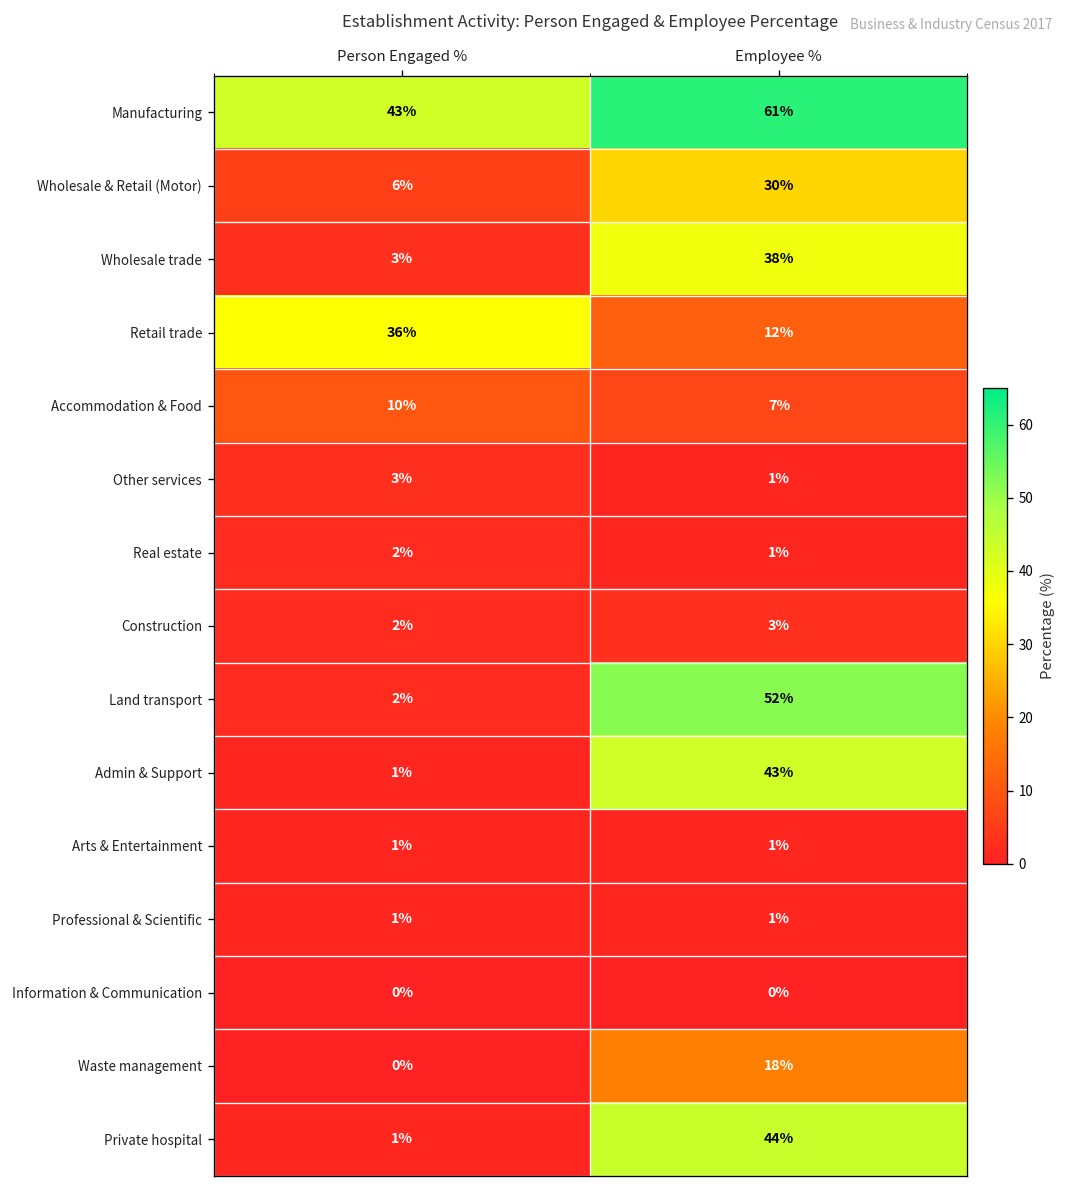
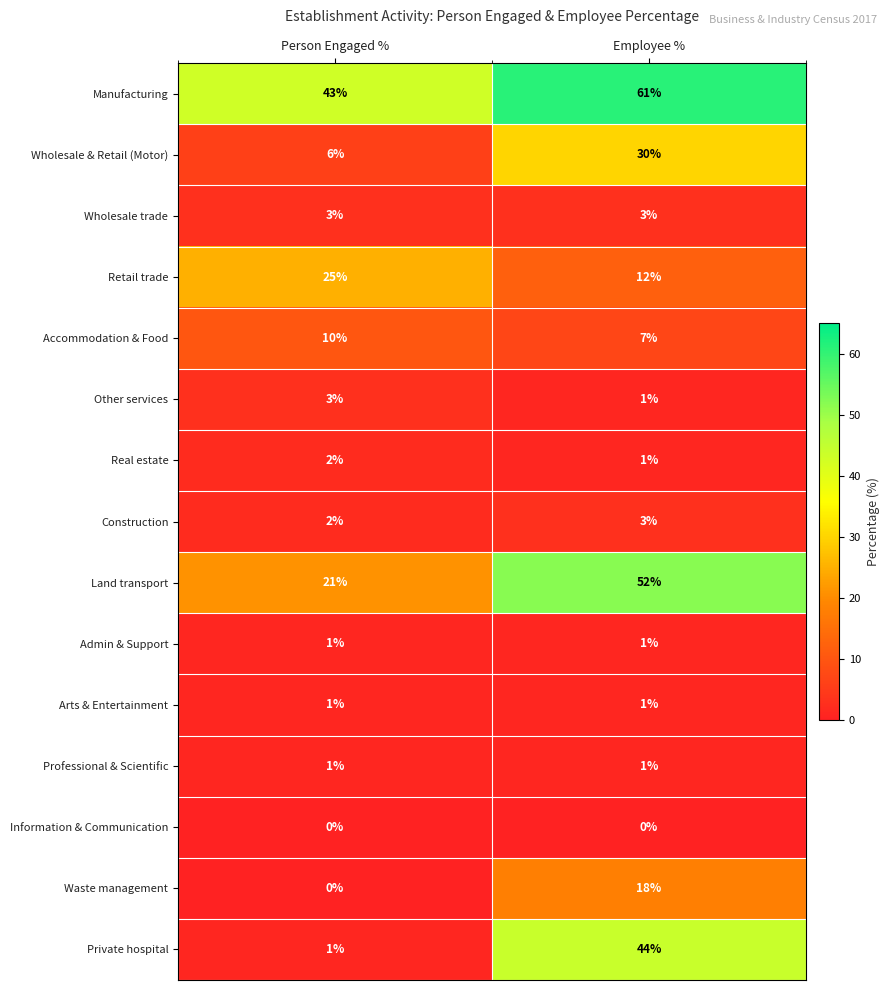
Wholesale trade, Employee %: 38% -> 3%
Retail trade, Person Engaged %: 36% -> 25%
Land transport, Person Engaged %: 2% -> 21%
Admin & Support, Employee %: 43% -> 1%
